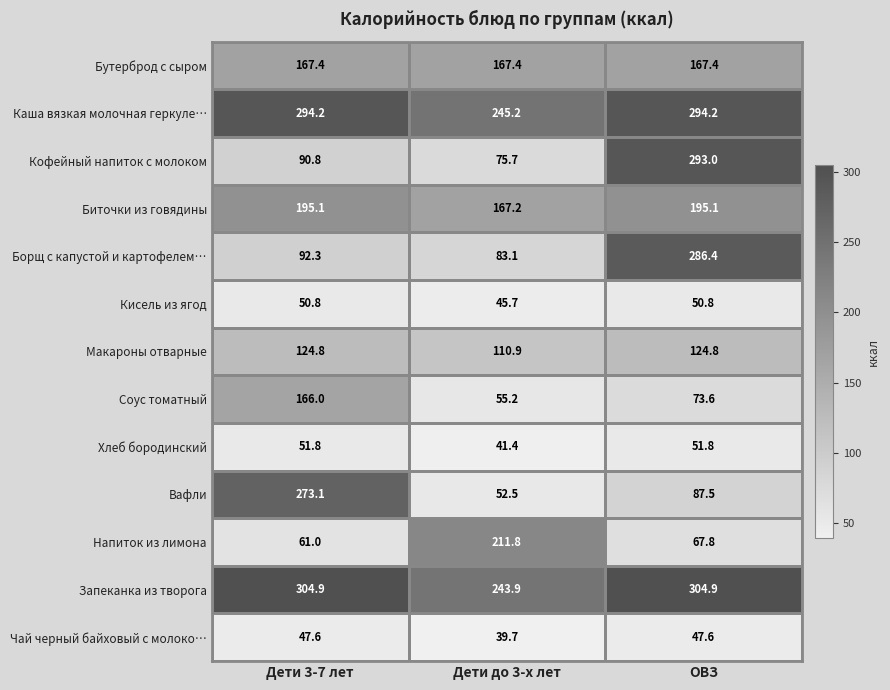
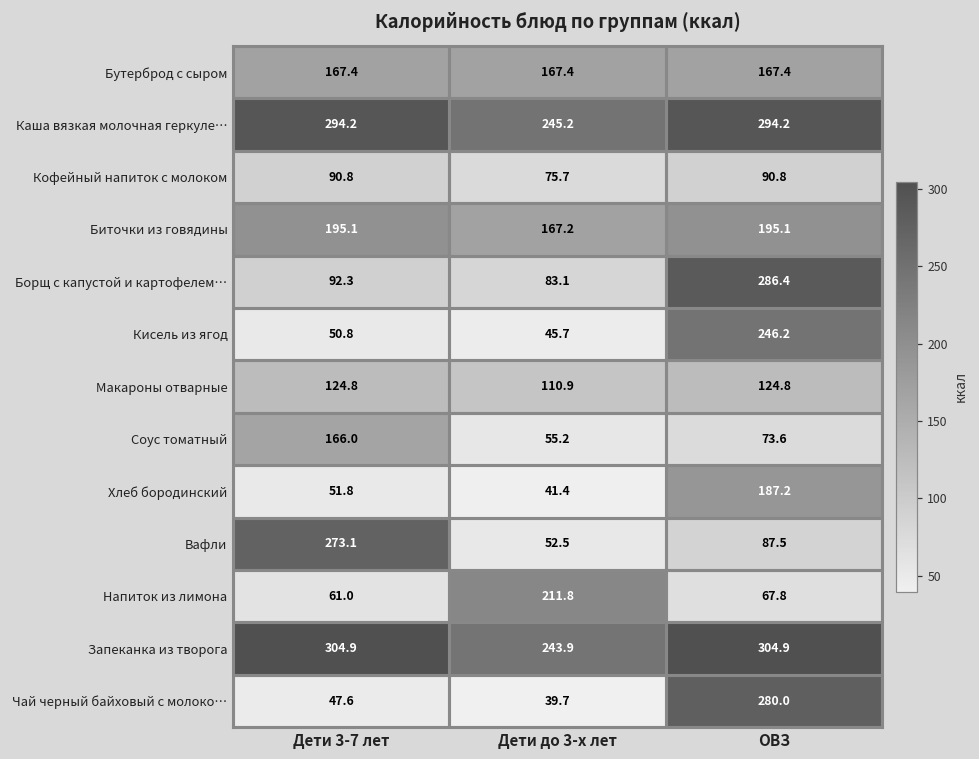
Кофейный напиток с молоком, ОВЗ: 293.0 -> 90.8
Кисель из ягод, ОВЗ: 50.8 -> 246.2
Хлеб бородинский, ОВЗ: 51.8 -> 187.2
Чай черный байховый с молоко…, ОВЗ: 47.6 -> 280.0
